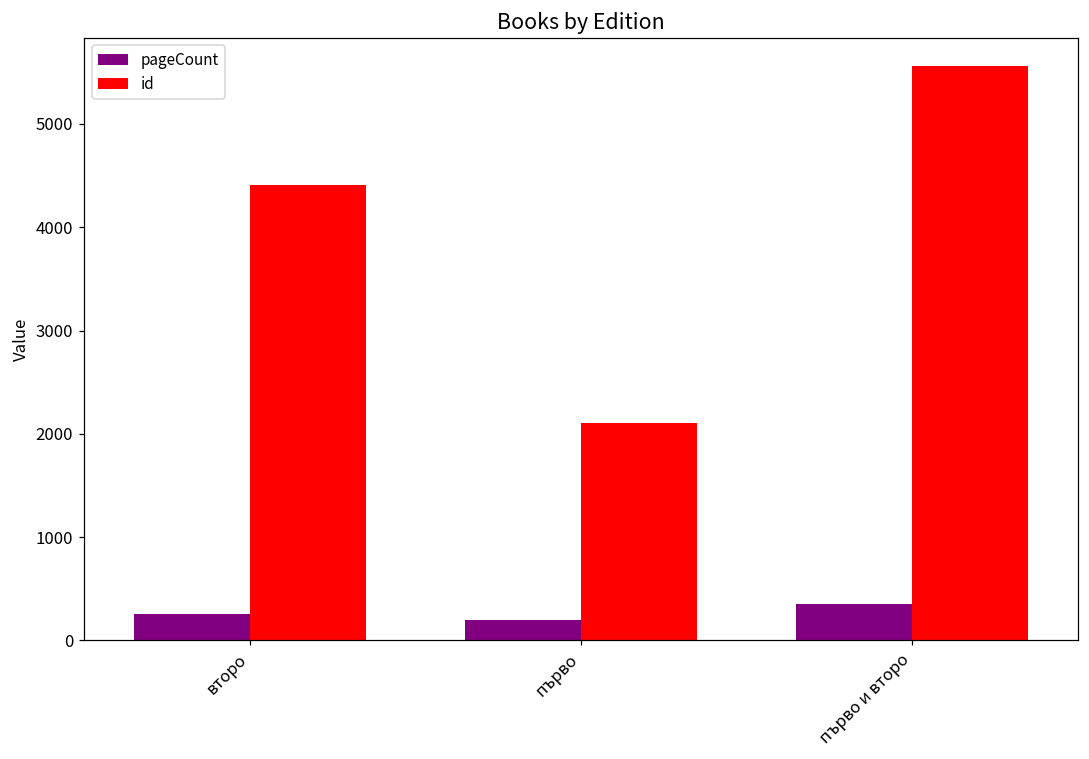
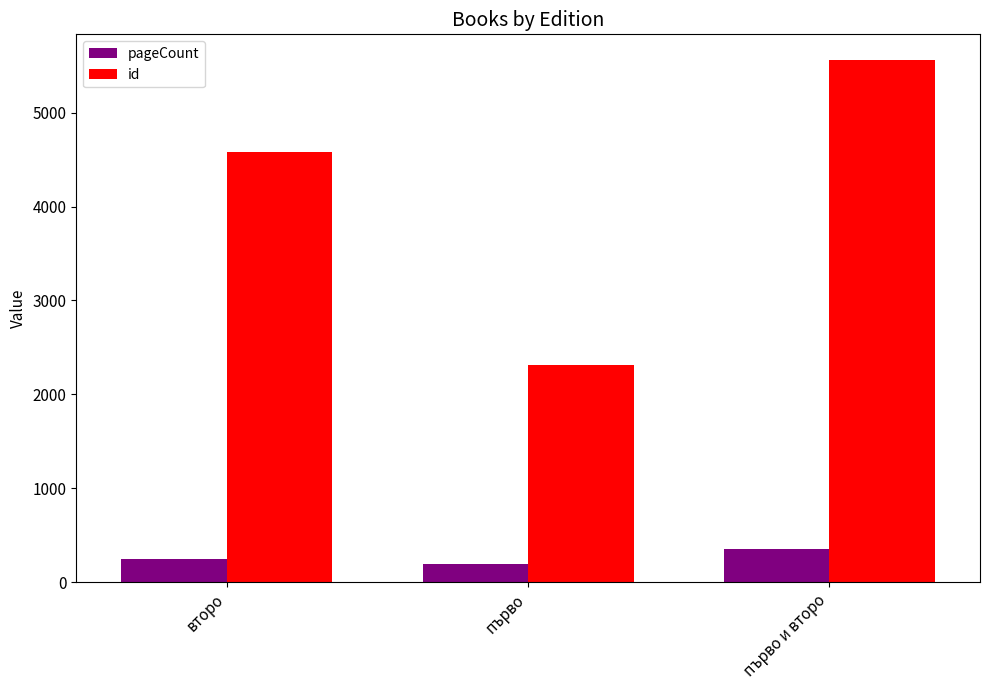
id, второ: 4400 -> 4600
id, първо: 2100 -> 2300
